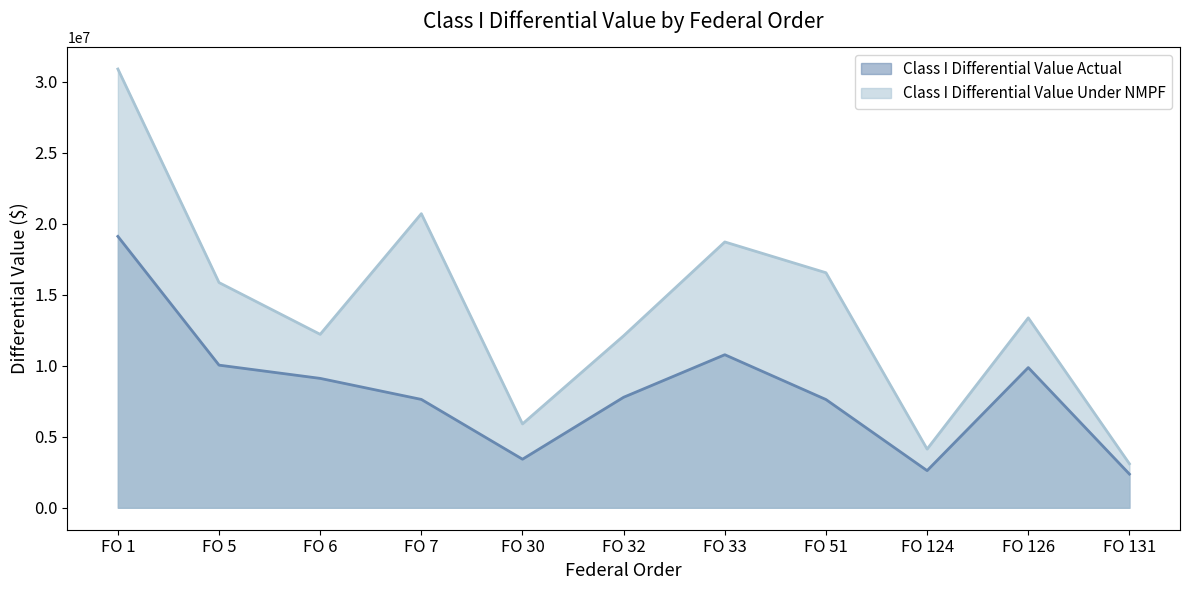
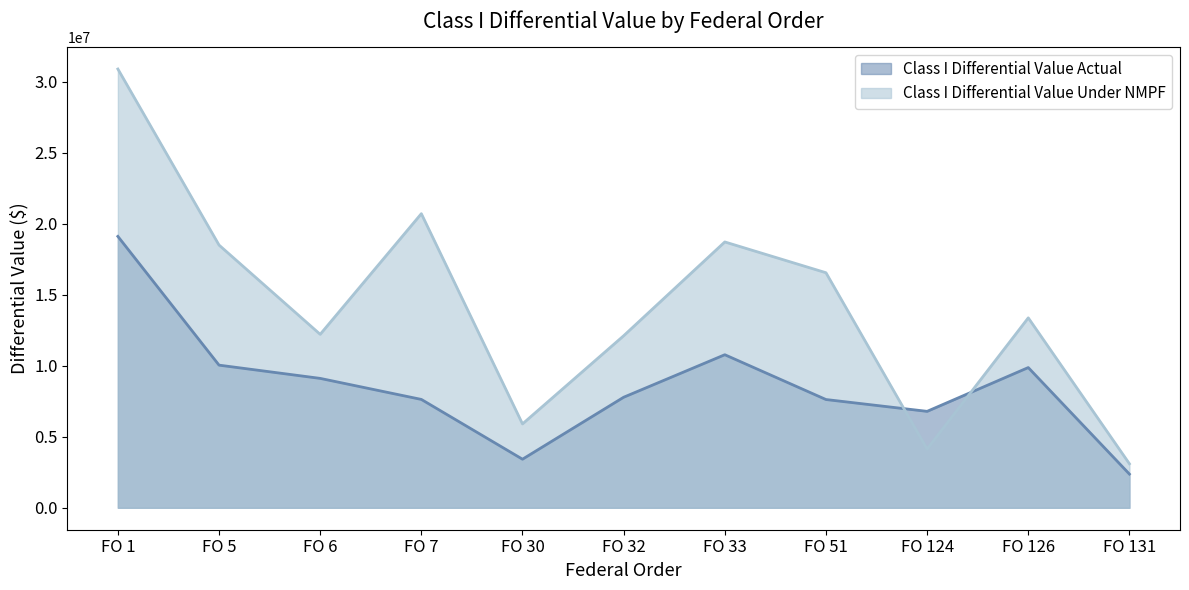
Class I Differential Value Under NMPF, FO 5: 15900000 -> 18500000
Class I Differential Value Actual, FO 124: 2600000 -> 6800000
